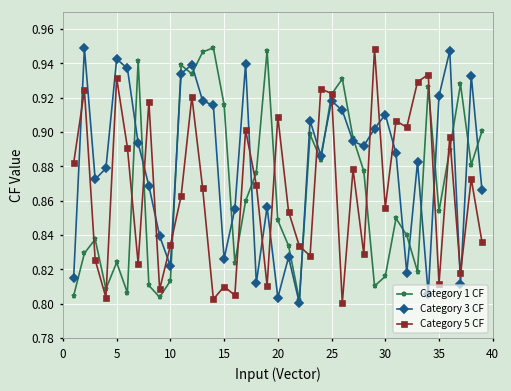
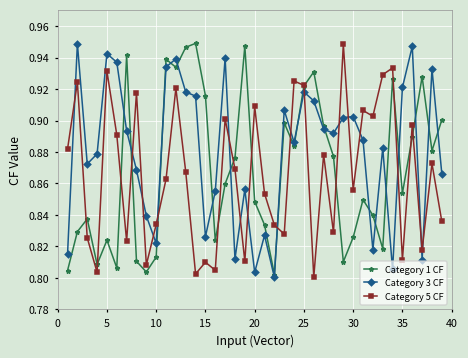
Category 1 CF, 30: 0.816 -> 0.826
Category 3 CF, 30: 0.910 -> 0.903
